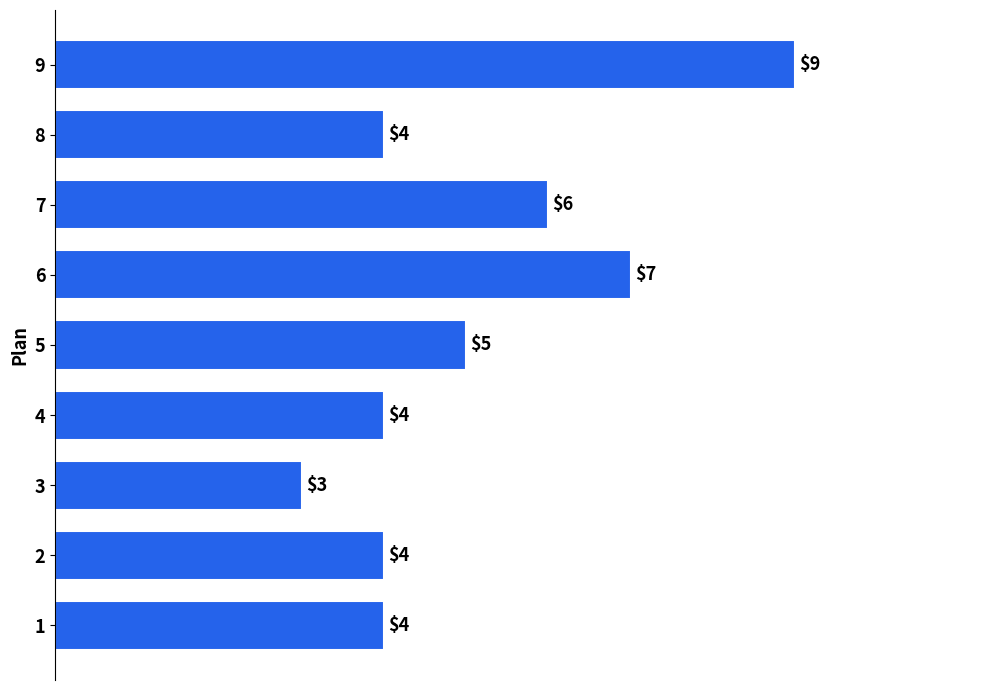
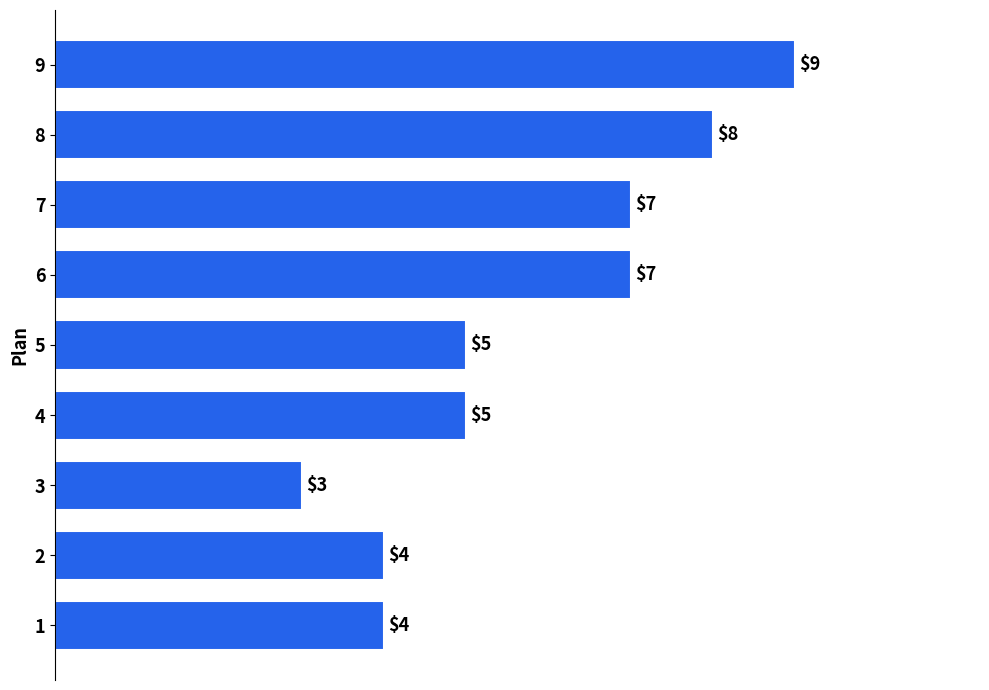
8: $4 -> $8
7: $6 -> $7
4: $4 -> $5
